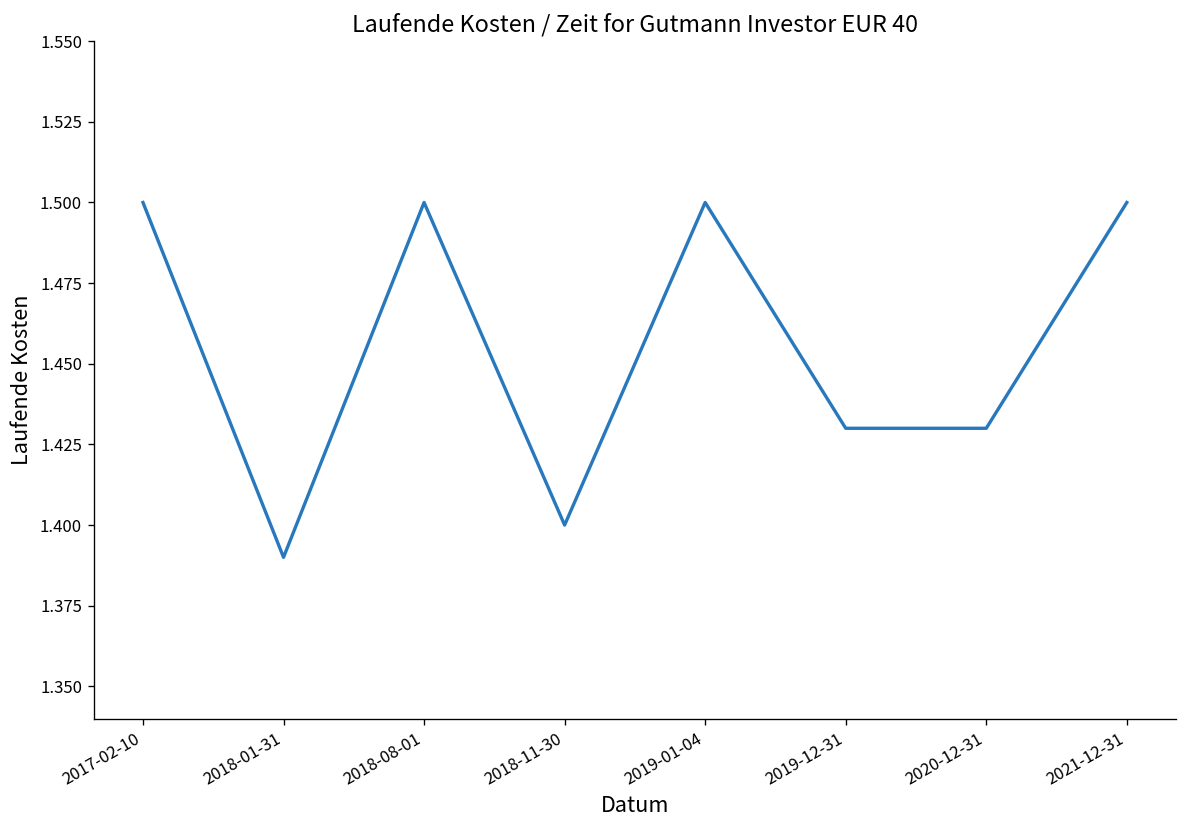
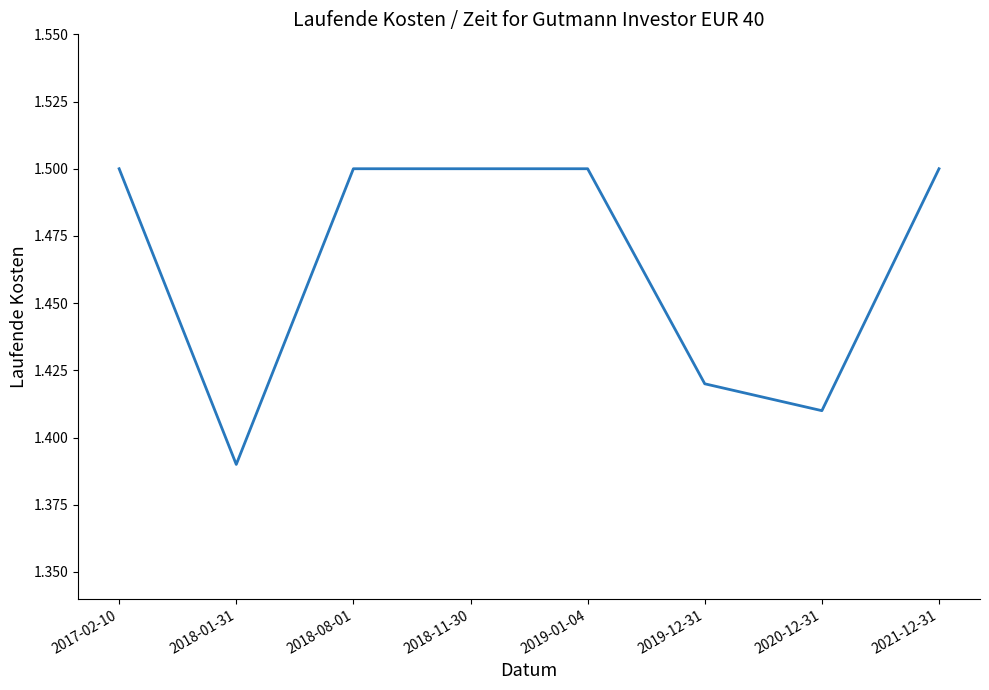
2018-11-30: 1.4 -> 1.5
2019-12-31: 1.43 -> 1.42
2020-12-31: 1.43 -> 1.41
